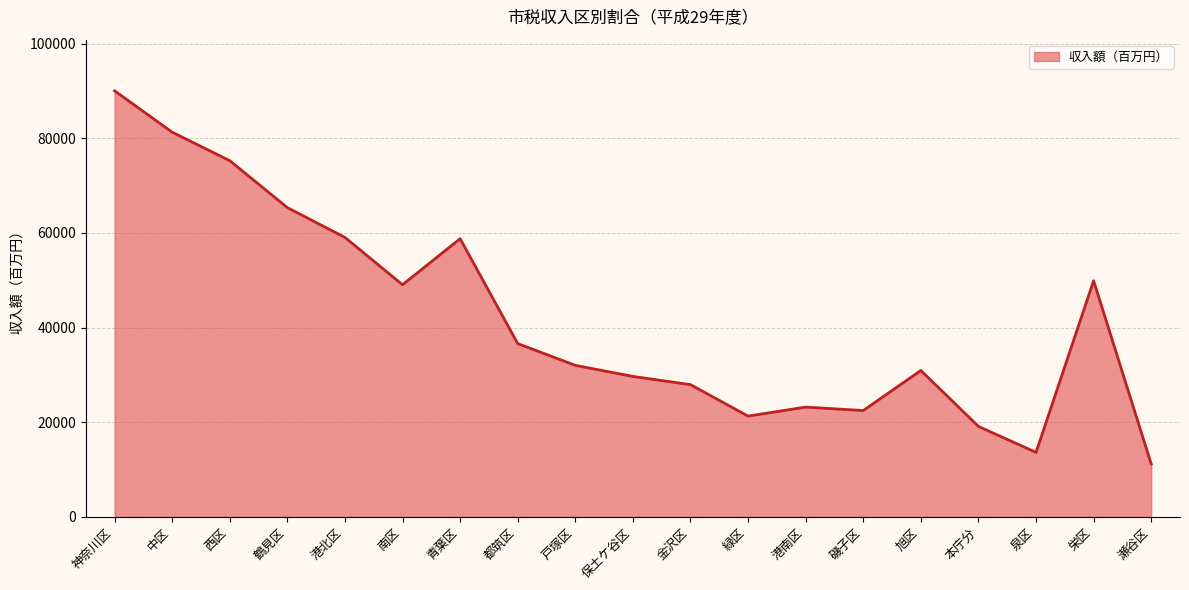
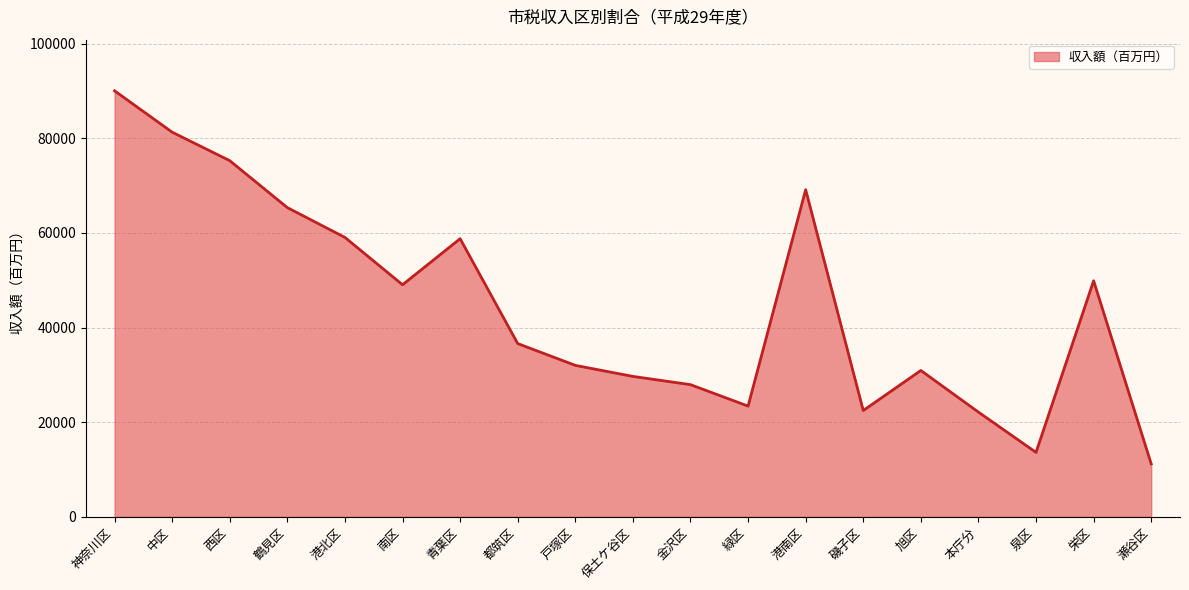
緑区: 21000 -> 23000
港南区: 23000 -> 69000
本庁分: 19000 -> 22000
